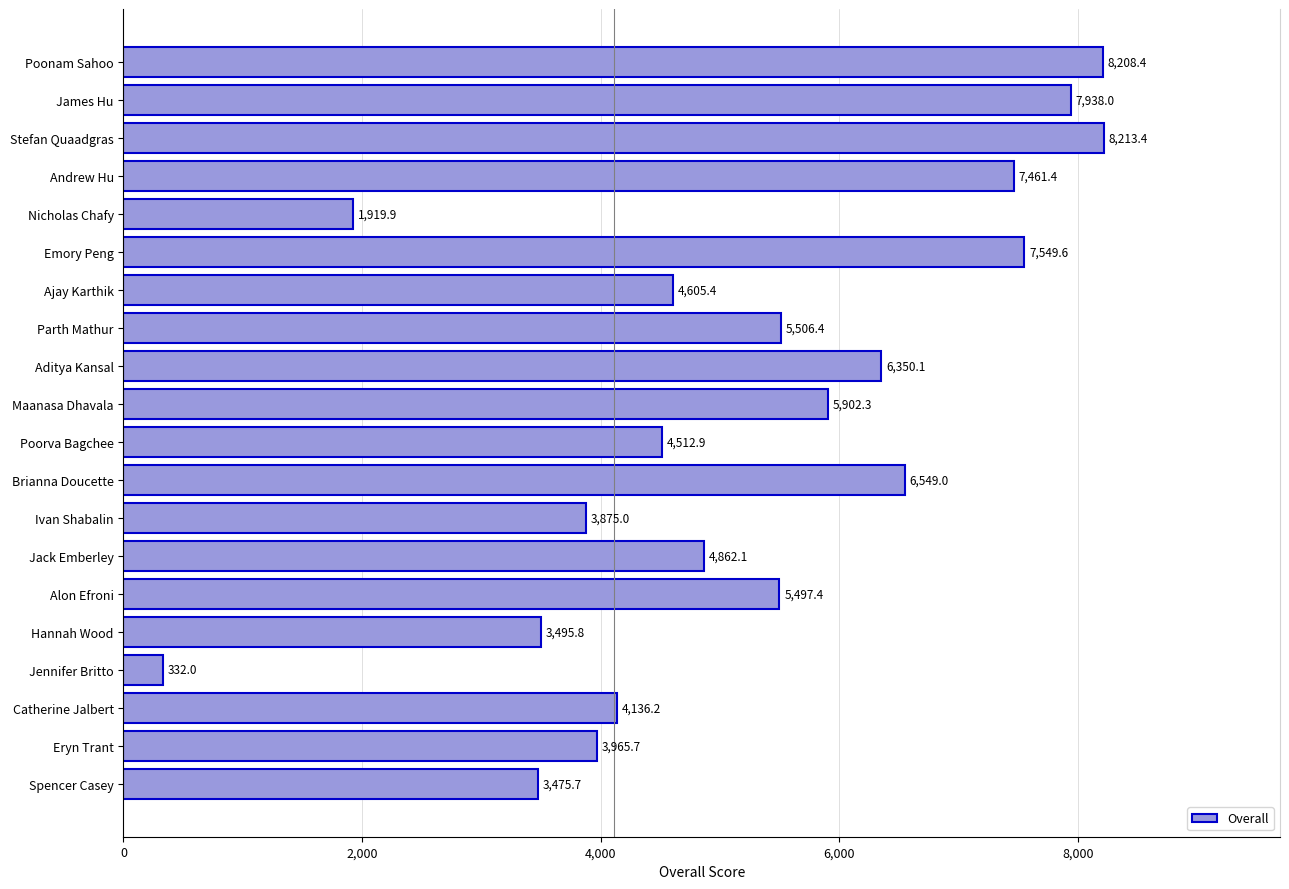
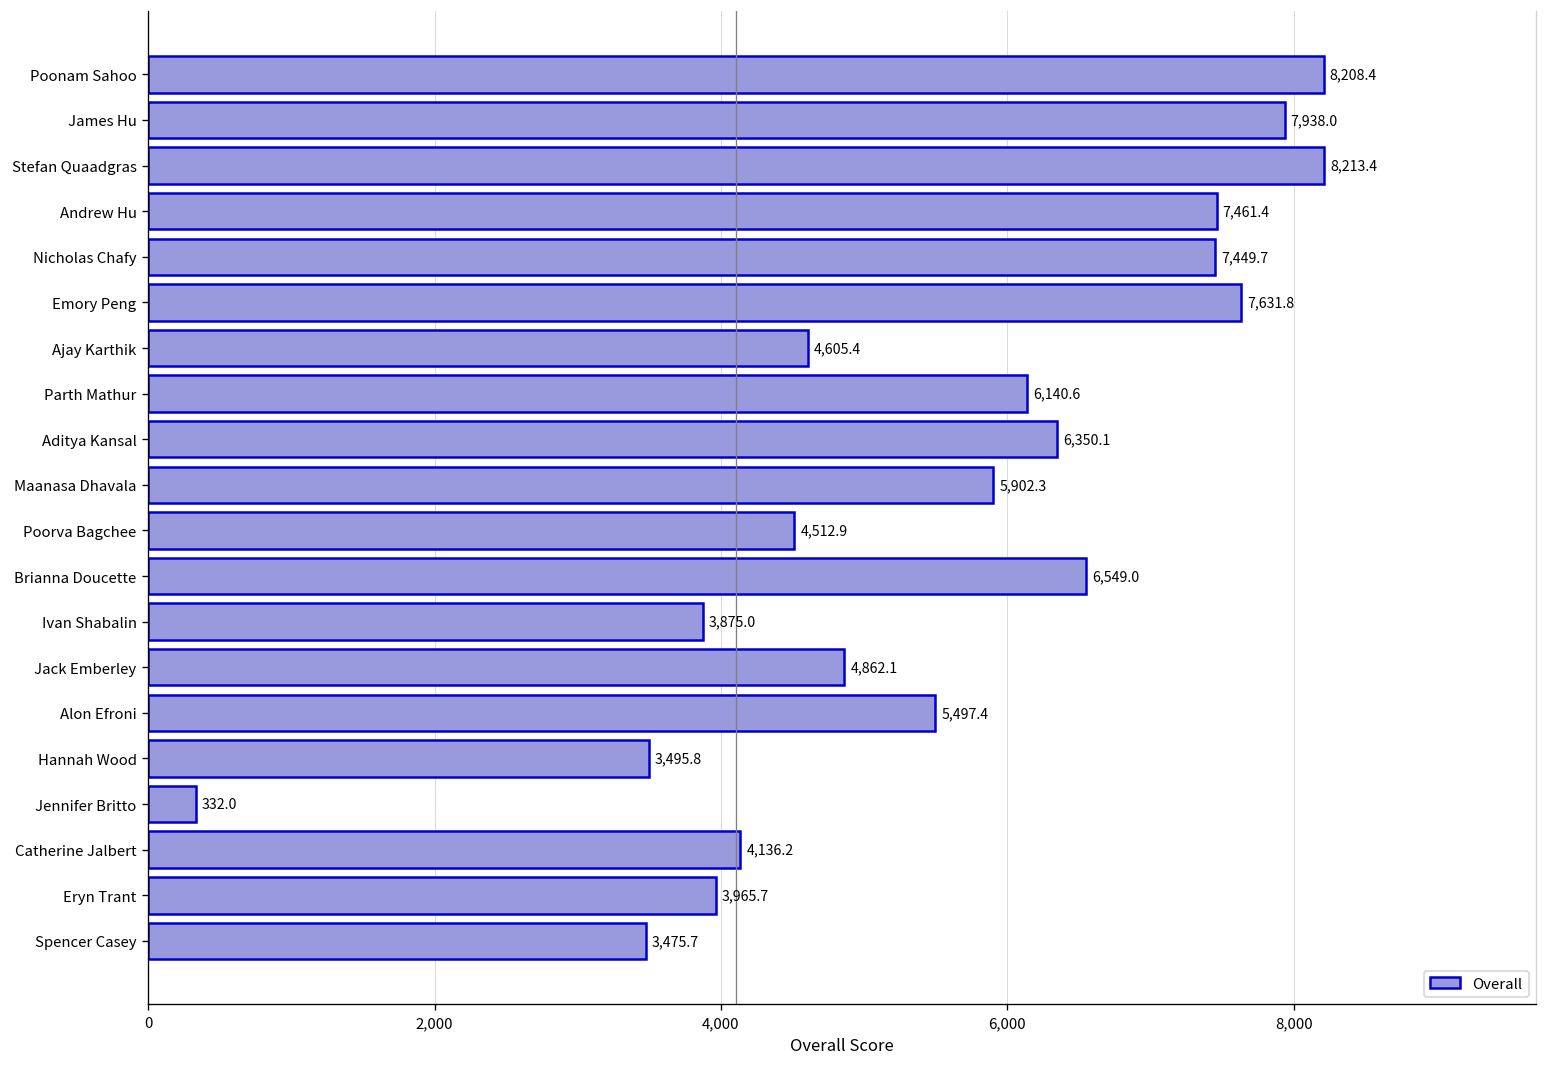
Nicholas Chafy: 1,919.9 -> 7,449.7
Emory Peng: 7,549.6 -> 7,631.8
Parth Mathur: 5,506.4 -> 6,140.6
